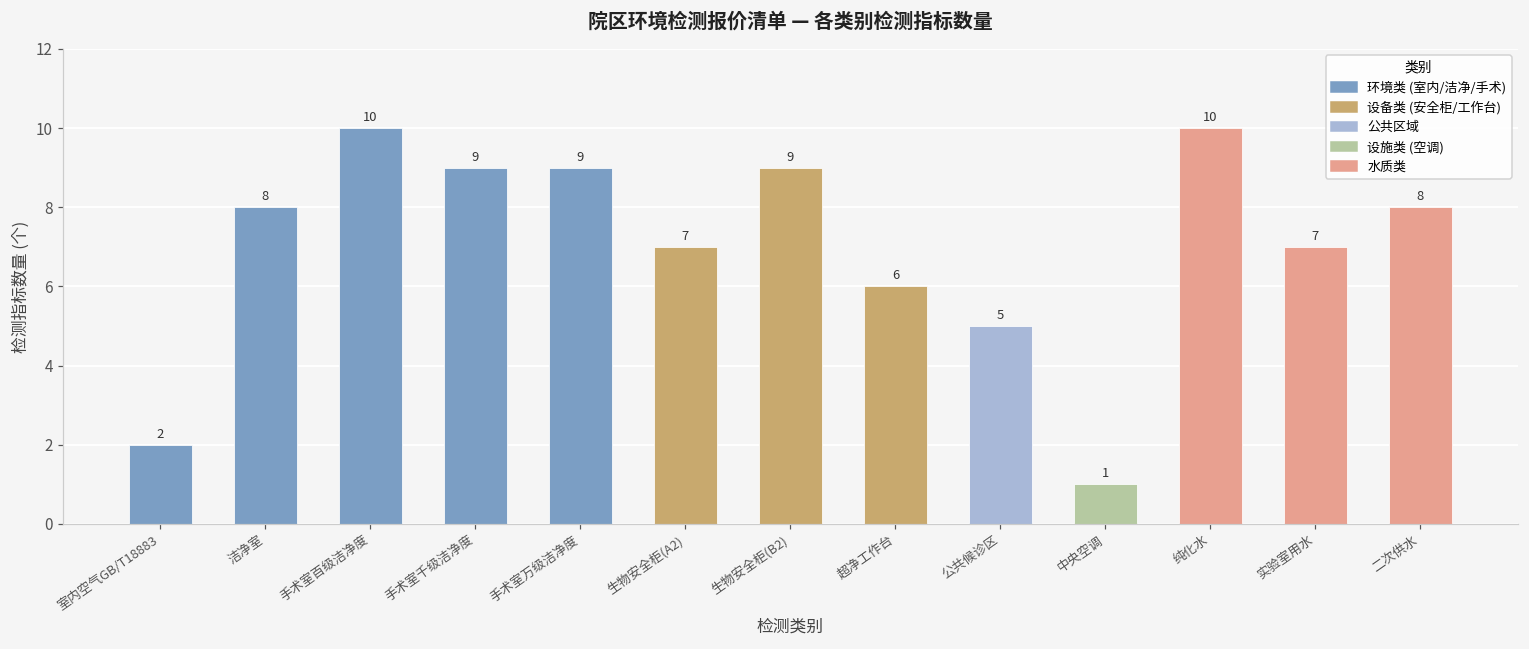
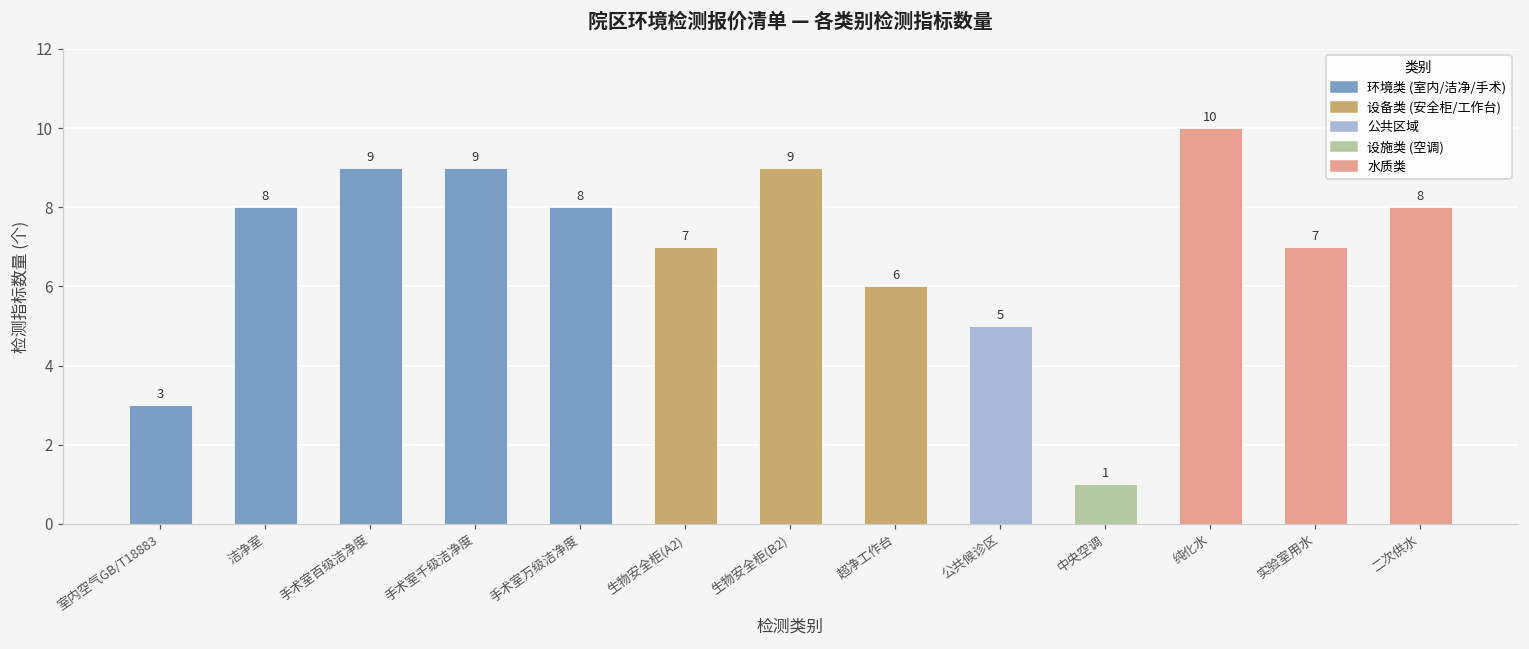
室内空气GB/T18883: 2 -> 3
手术室百级洁净度: 10 -> 9
手术室万级洁净度: 9 -> 8
